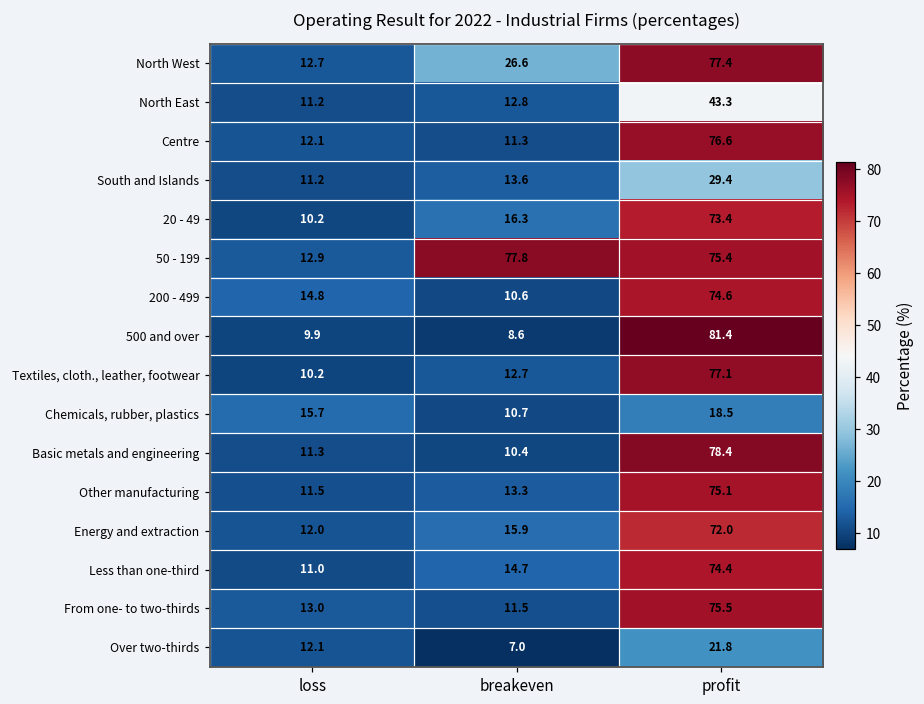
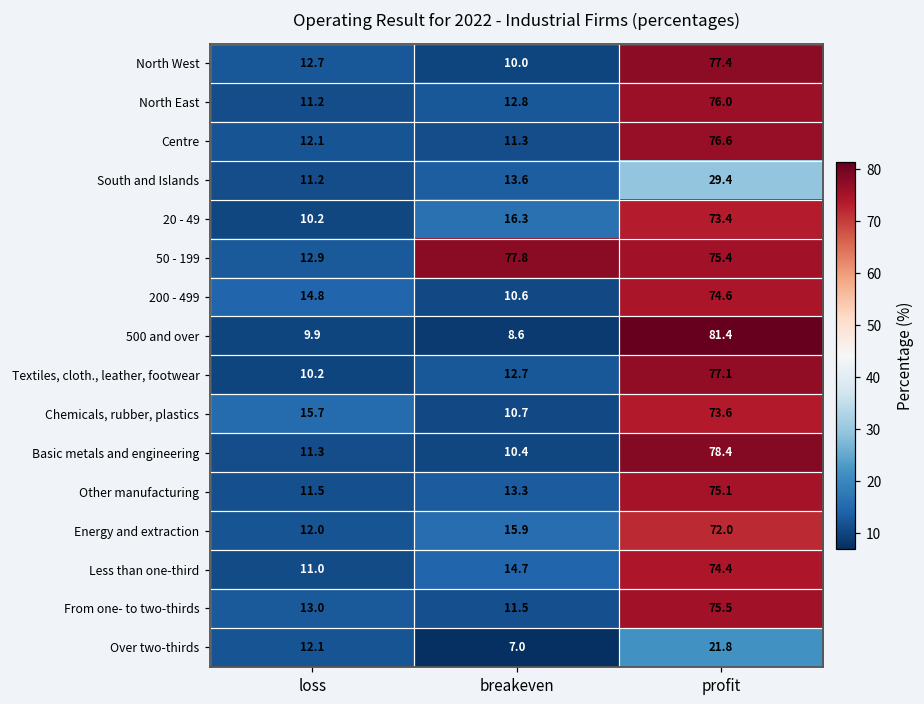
North West, breakeven: 26.6 -> 10.0
North East, profit: 43.3 -> 76.0
Chemicals, rubber, plastics, profit: 18.5 -> 73.6
